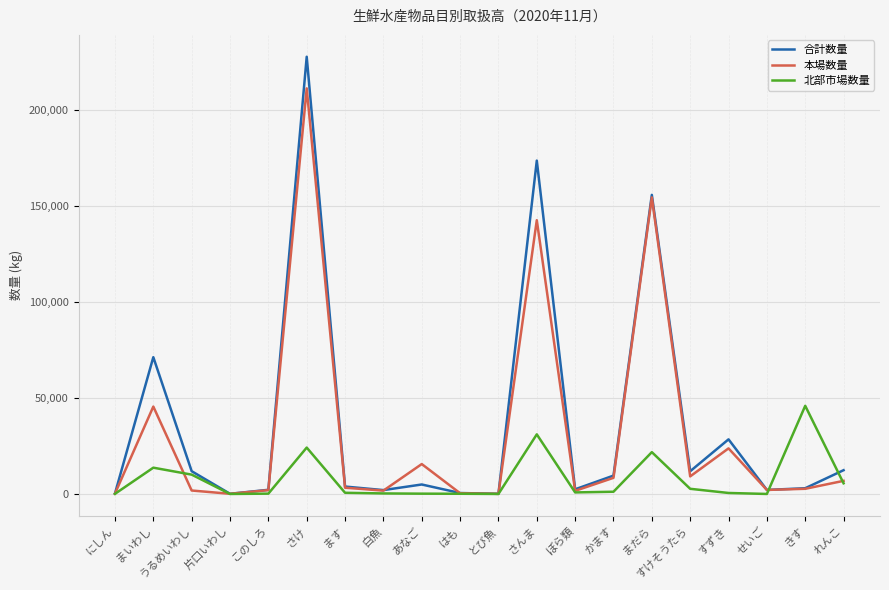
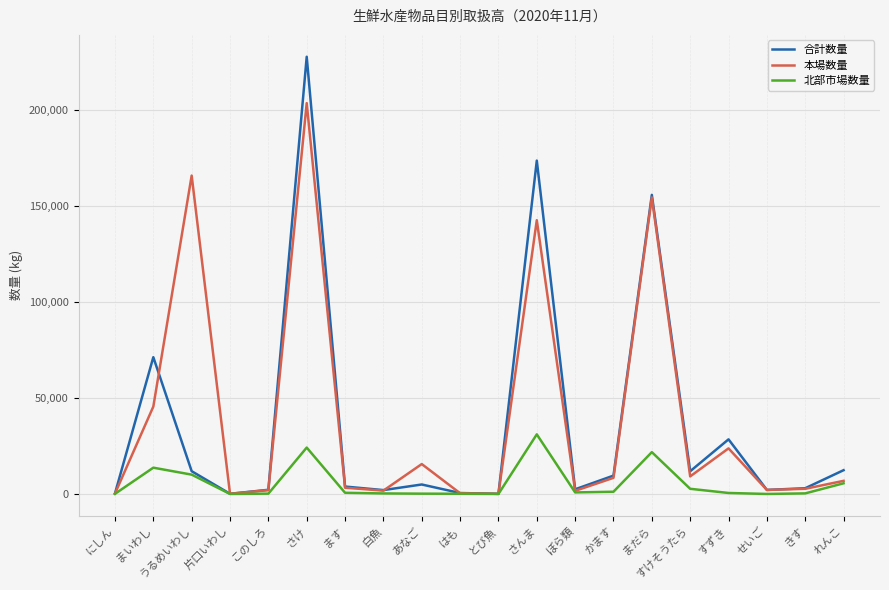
本場数量, うるめいわし: 2,000 -> 166,000
本場数量, さけ: 211,000 -> 204,000
北部市場数量, きす: 46,000 -> 0
